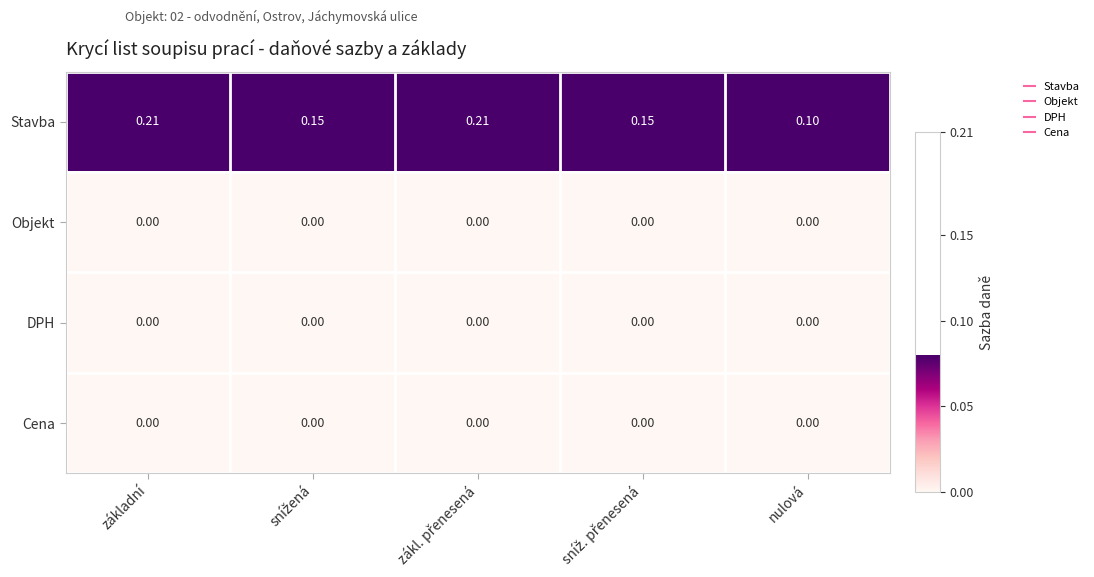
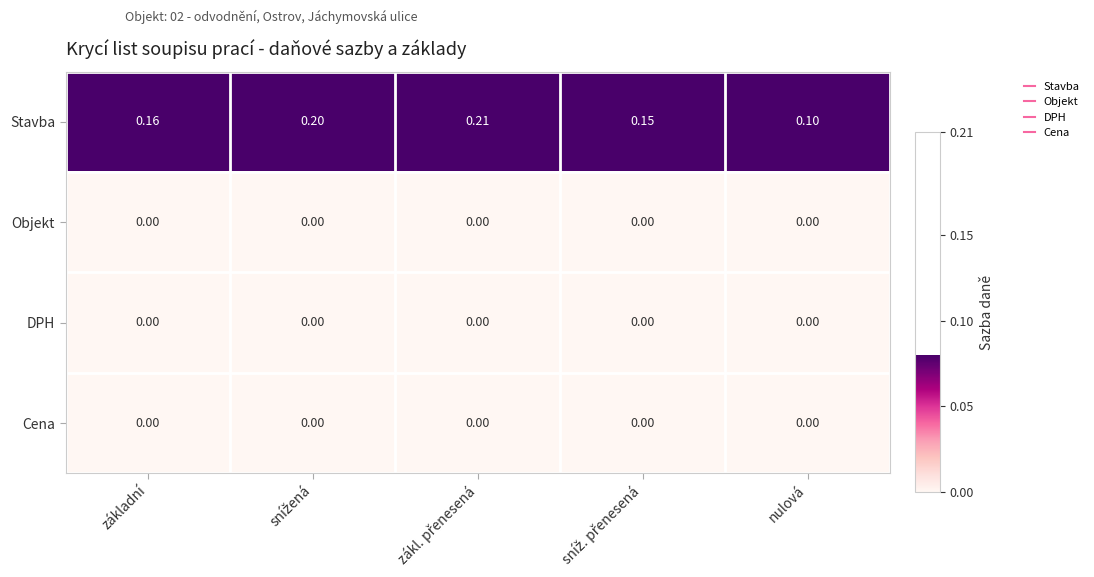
Stavba, základní: 0.21 -> 0.16
Stavba, snížená: 0.15 -> 0.20
